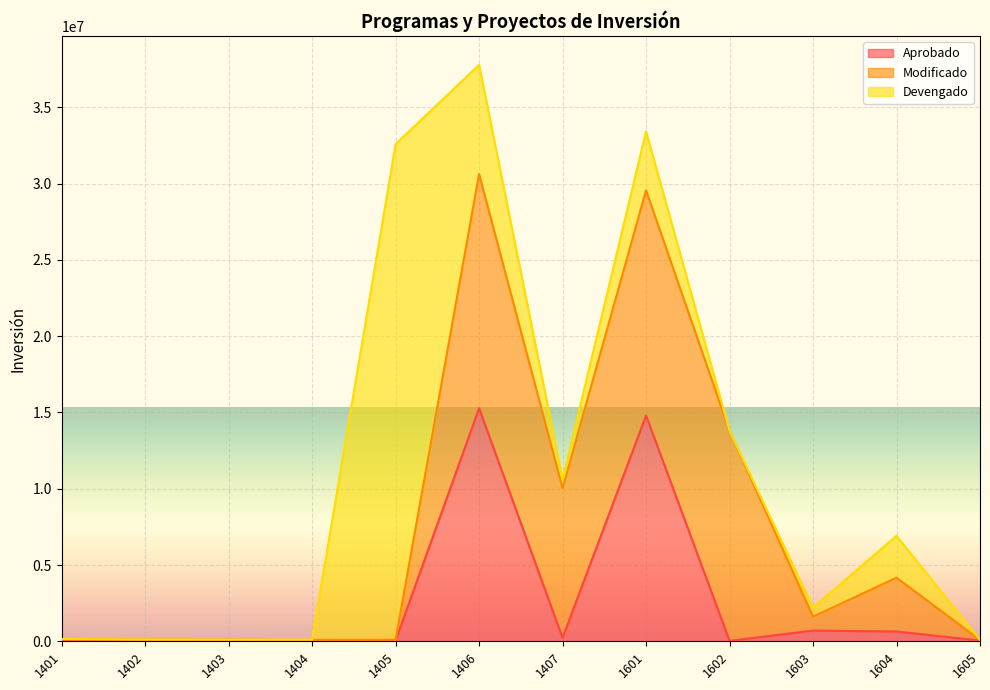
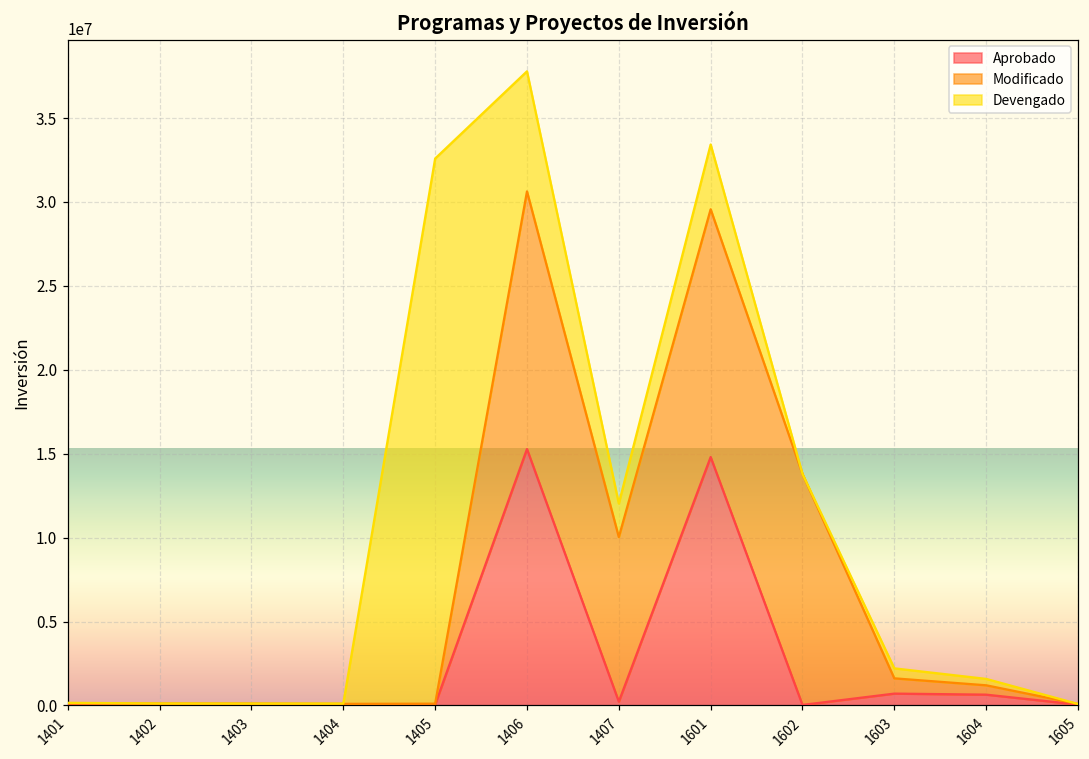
Devengado, 1407: 600000 -> 2000000
Modificado, 1604: 3500000 -> 600000
Devengado, 1604: 2700000 -> 400000
